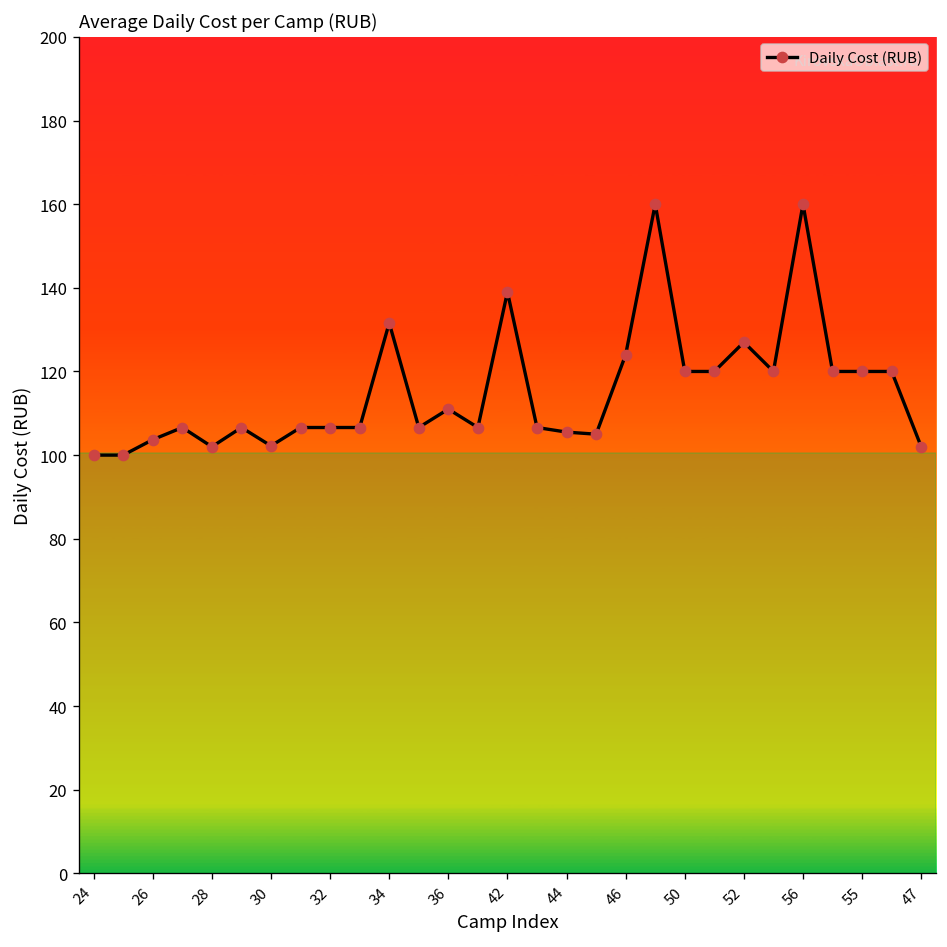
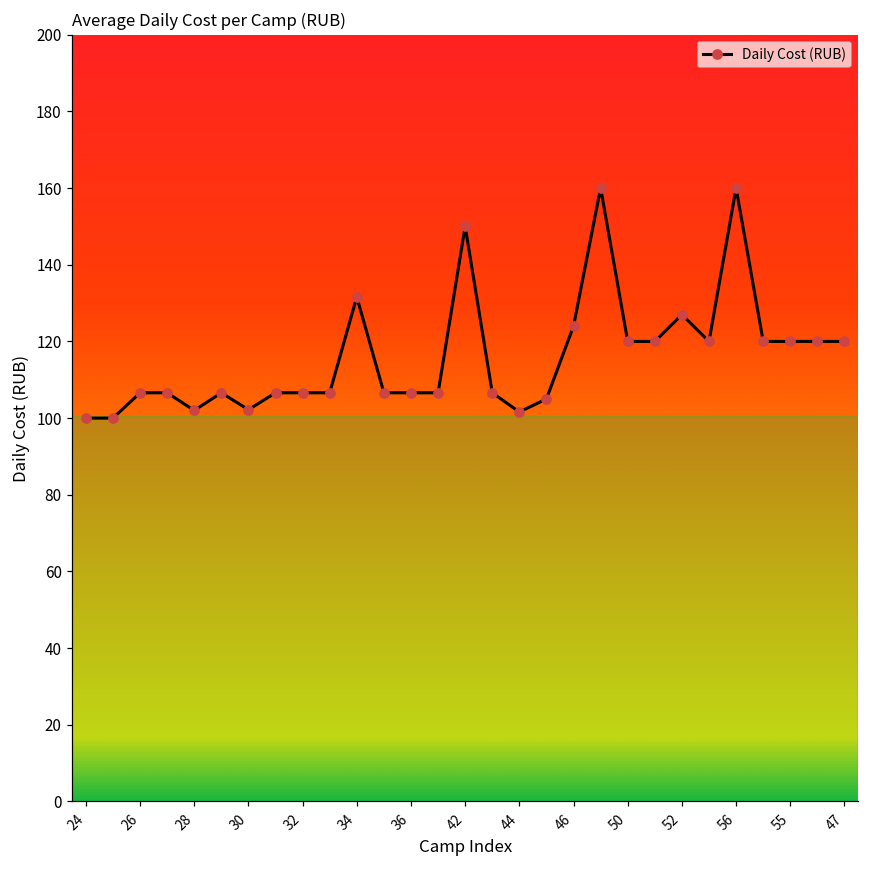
26: 104 -> 107
36: 111 -> 107
42: 139 -> 150
44: 106 -> 102
47: 102 -> 120
